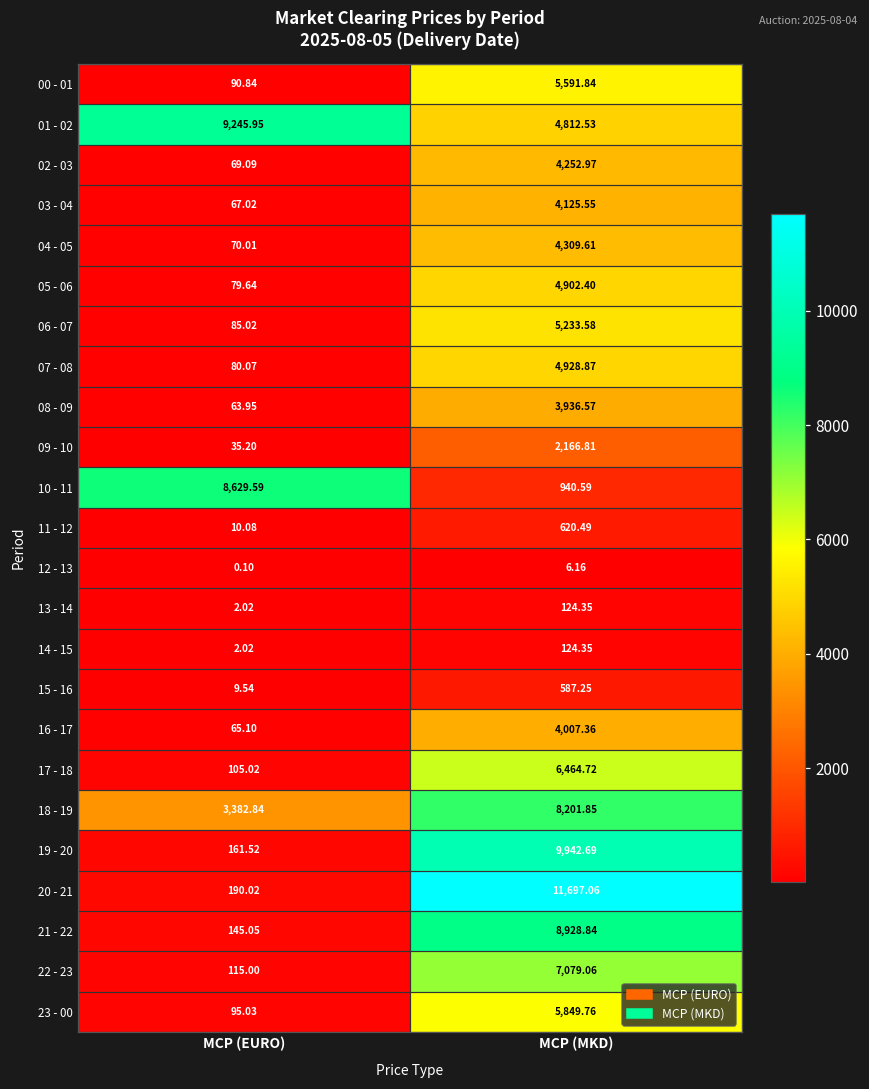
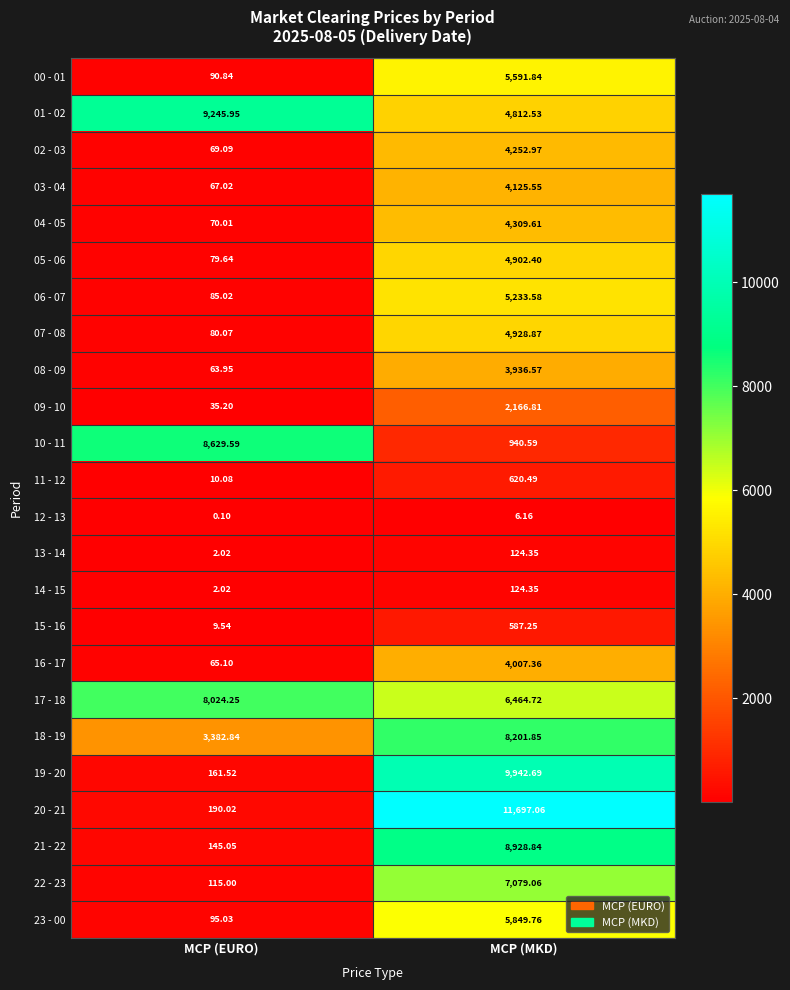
17 - 18, MCP (EURO): 105.02 -> 8,024.25
